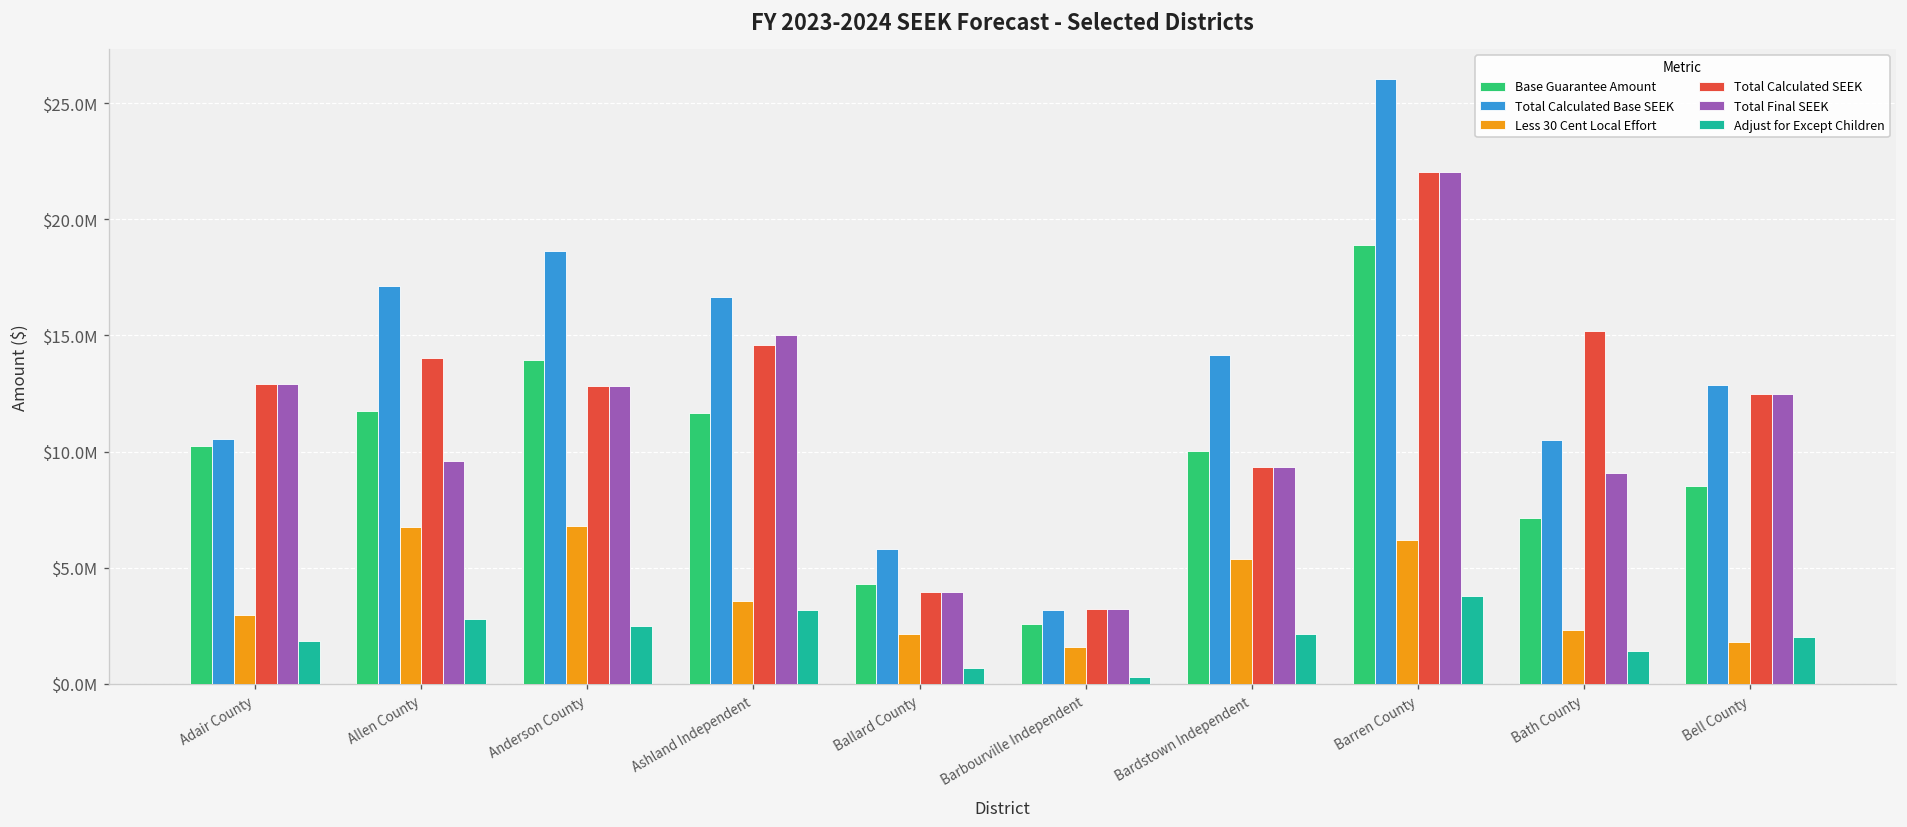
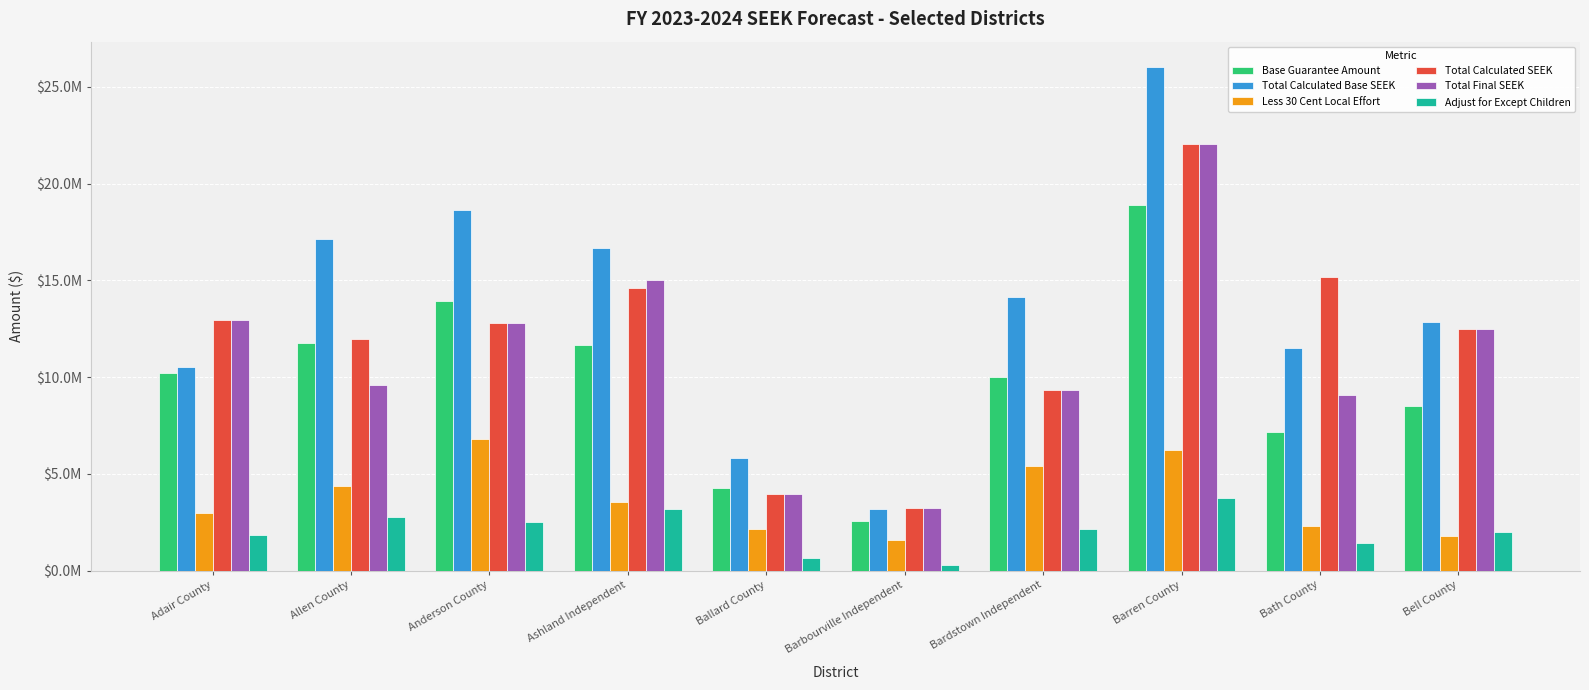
Less 30 Cent Local Effort, Allen County: $6700000 -> $4400000
Total Calculated SEEK, Allen County: $14000000 -> $12000000
Total Calculated Base SEEK, Bath County: $10500000 -> $11500000
